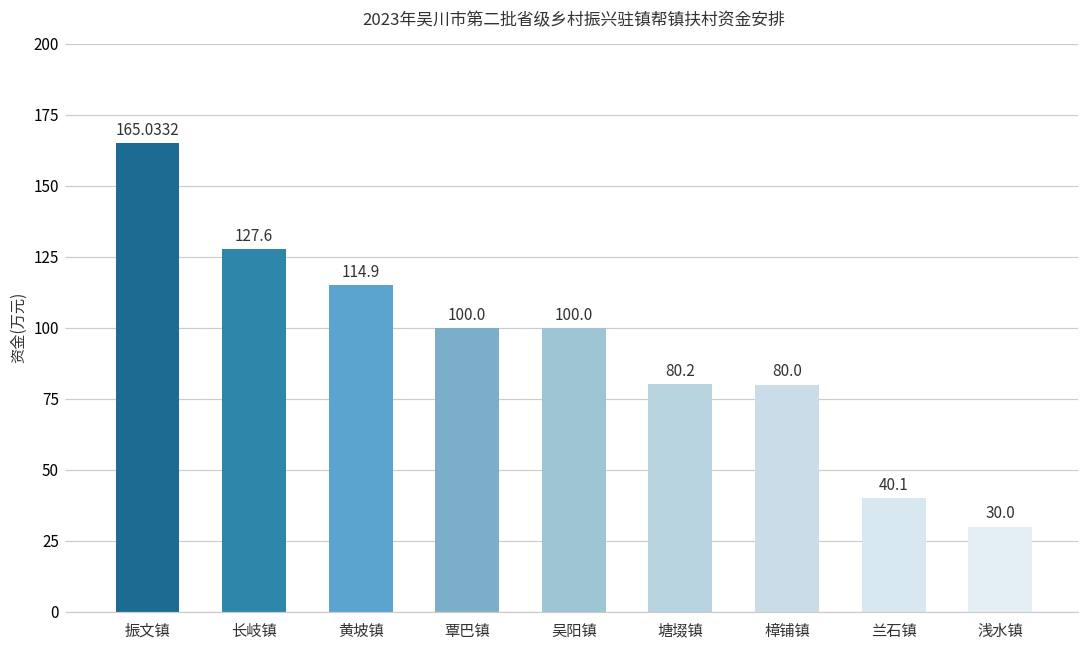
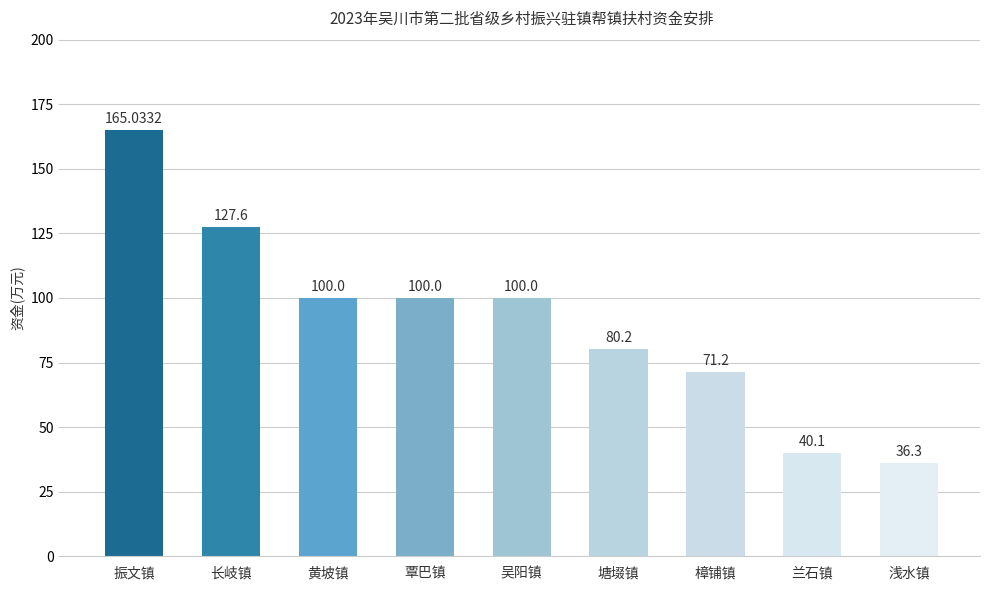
黄坡镇: 114.9 -> 100.0
樟铺镇: 80.0 -> 71.2
浅水镇: 30.0 -> 36.3
